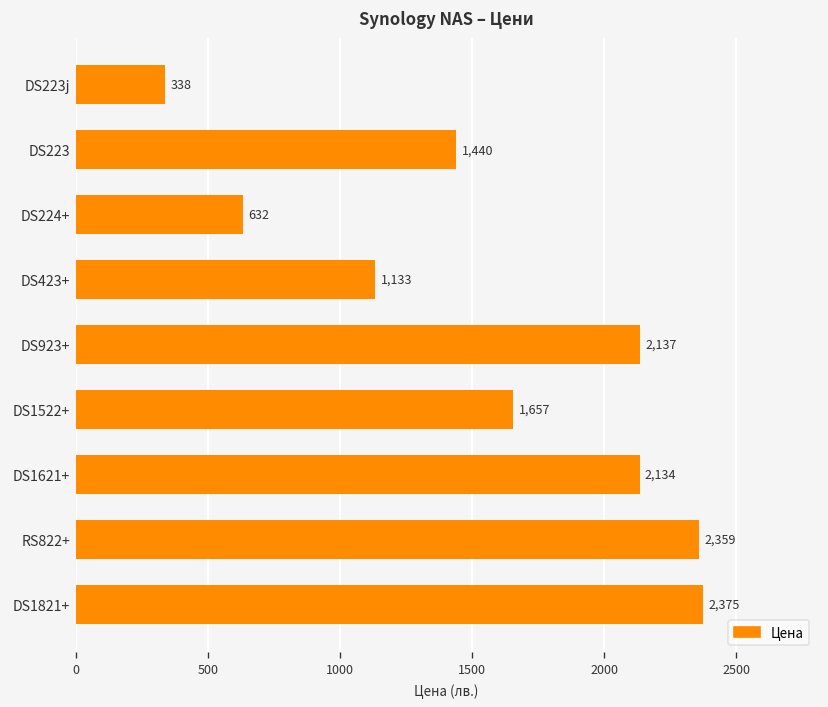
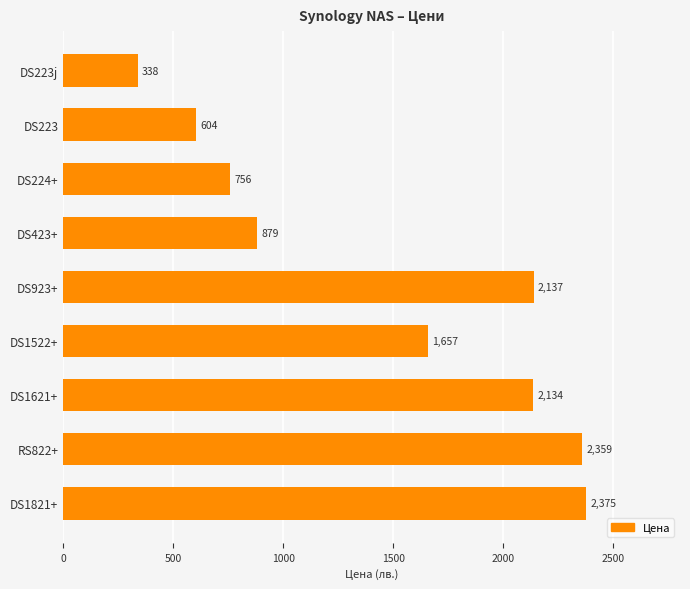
DS223: 1,440 -> 604
DS224+: 632 -> 756
DS423+: 1,133 -> 879
